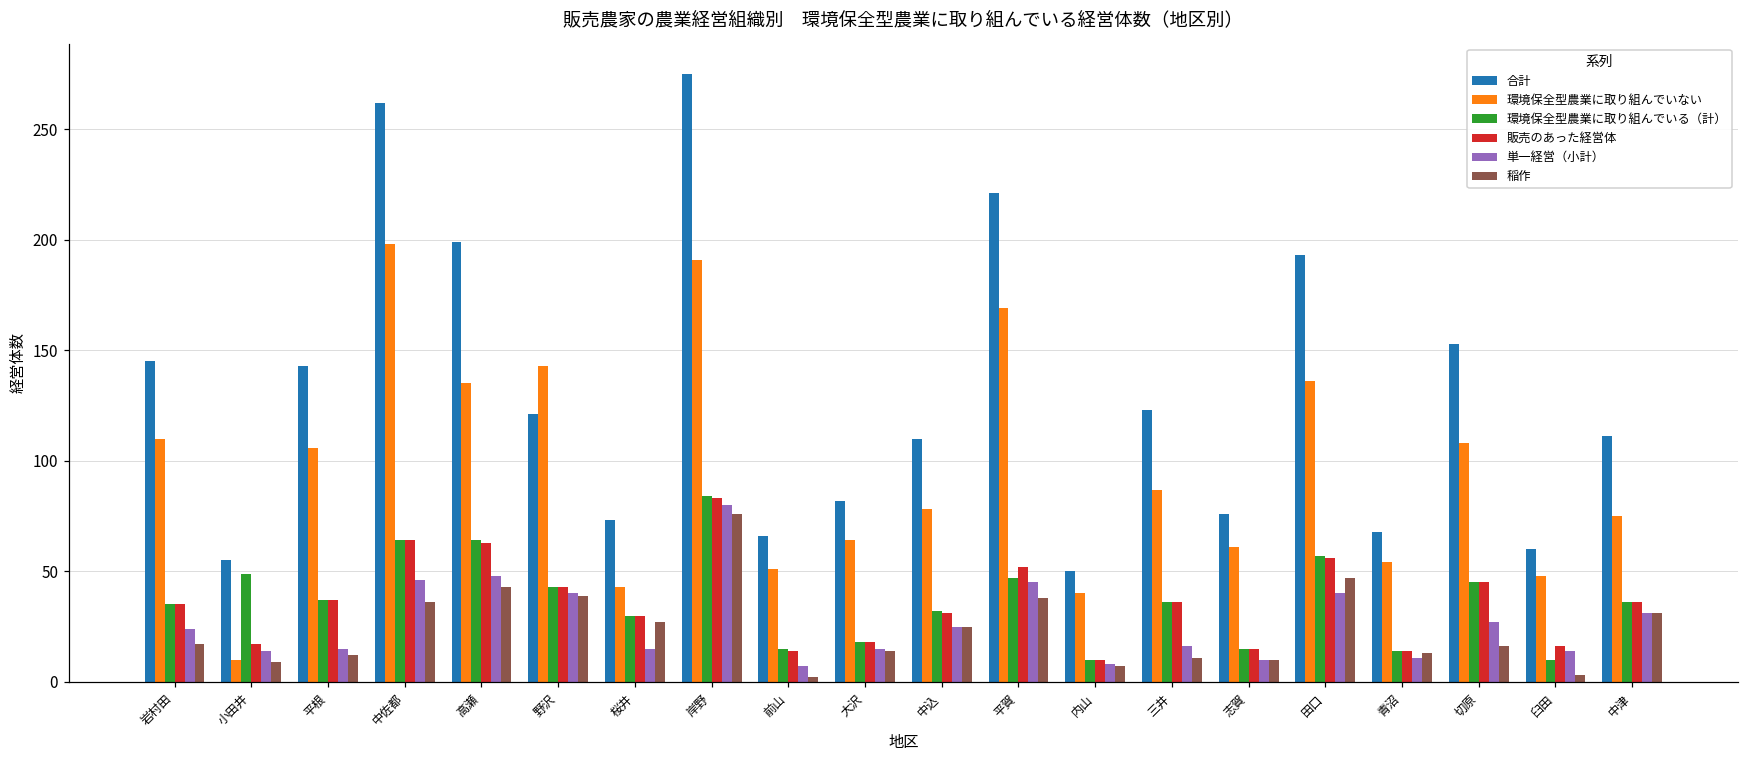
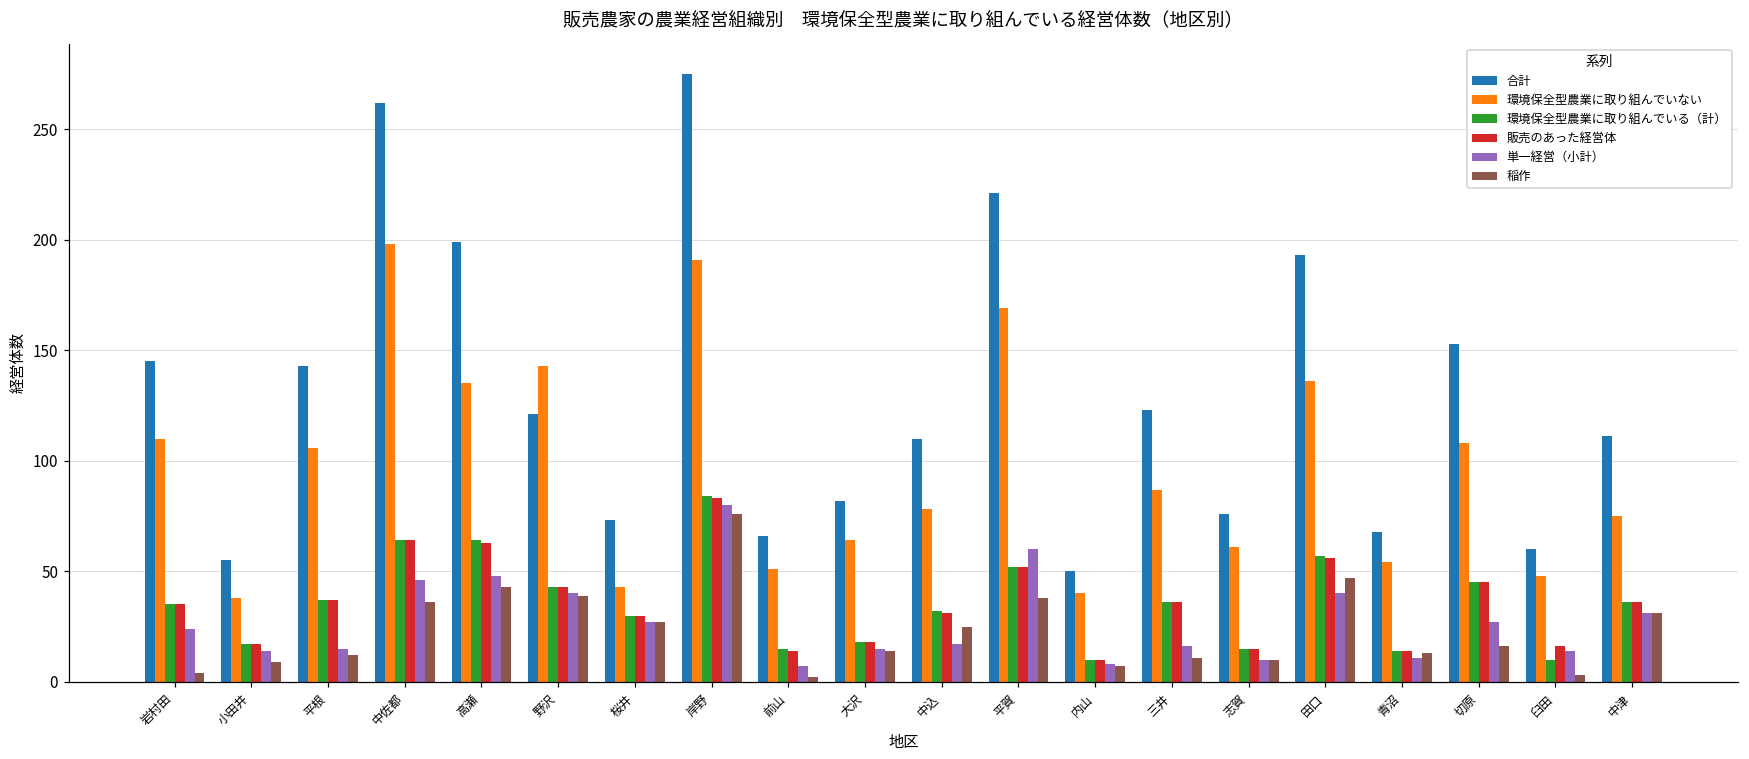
稲作, 岩村田: 17 -> 4
環境保全型農業に取り組んでいない, 小田井: 10 -> 38
環境保全型農業に取り組んでいる（計）, 小田井: 49 -> 17
単一経営（小計）, 桜井: 15 -> 27
単一経営（小計）, 中込: 25 -> 17
環境保全型農業に取り組んでいる（計）, 平賀: 47 -> 52
単一経営（小計）, 平賀: 45 -> 60
